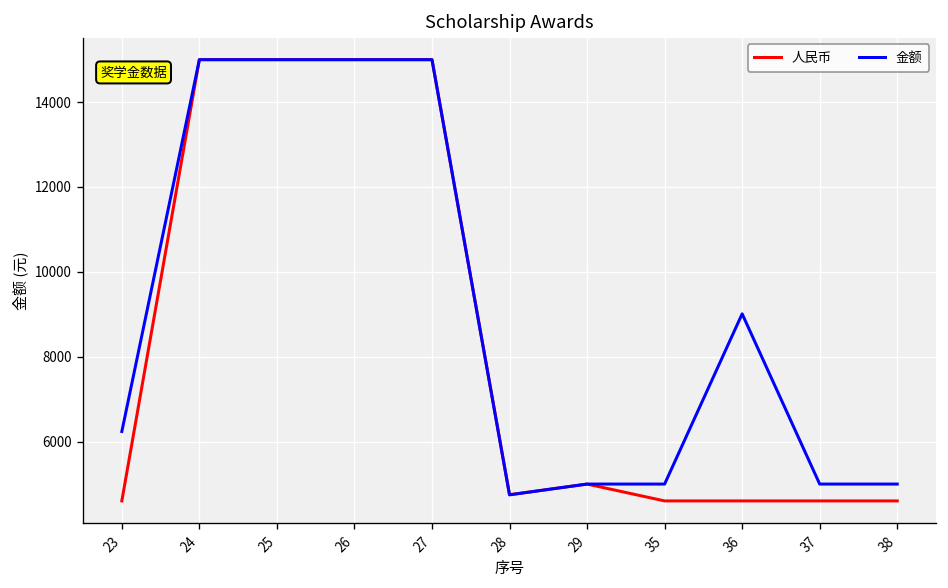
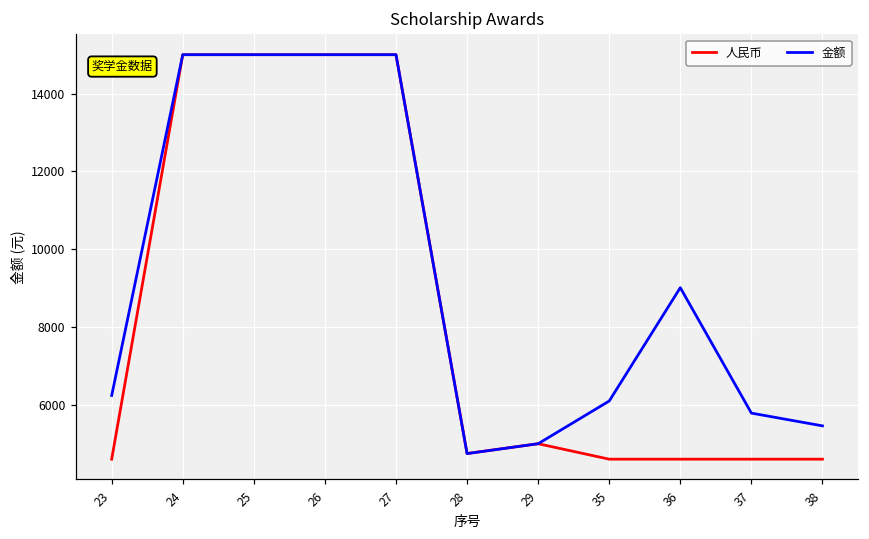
金额, 35: 5000 -> 6100
金额, 37: 5000 -> 5800
金额, 38: 5000 -> 5500
